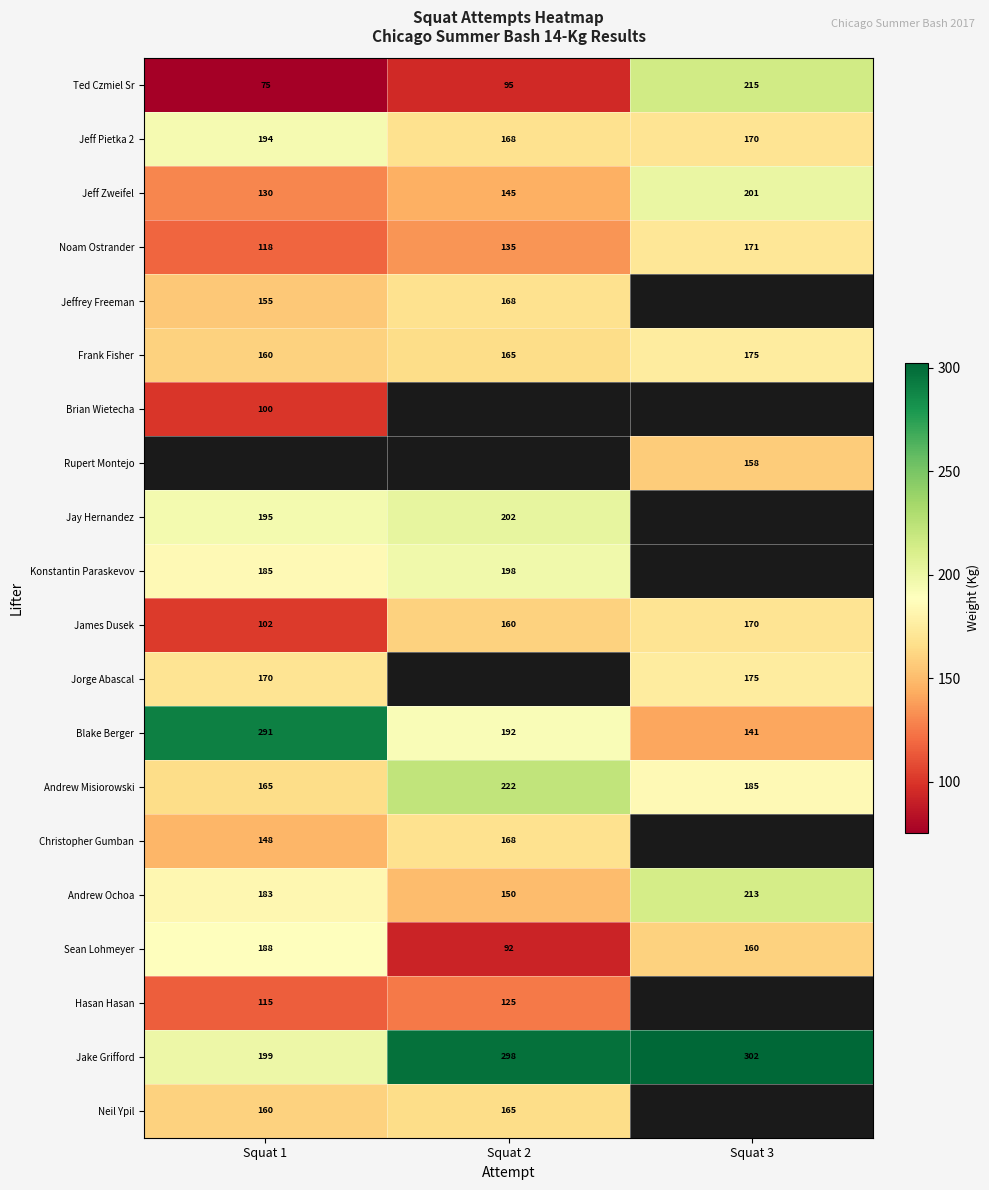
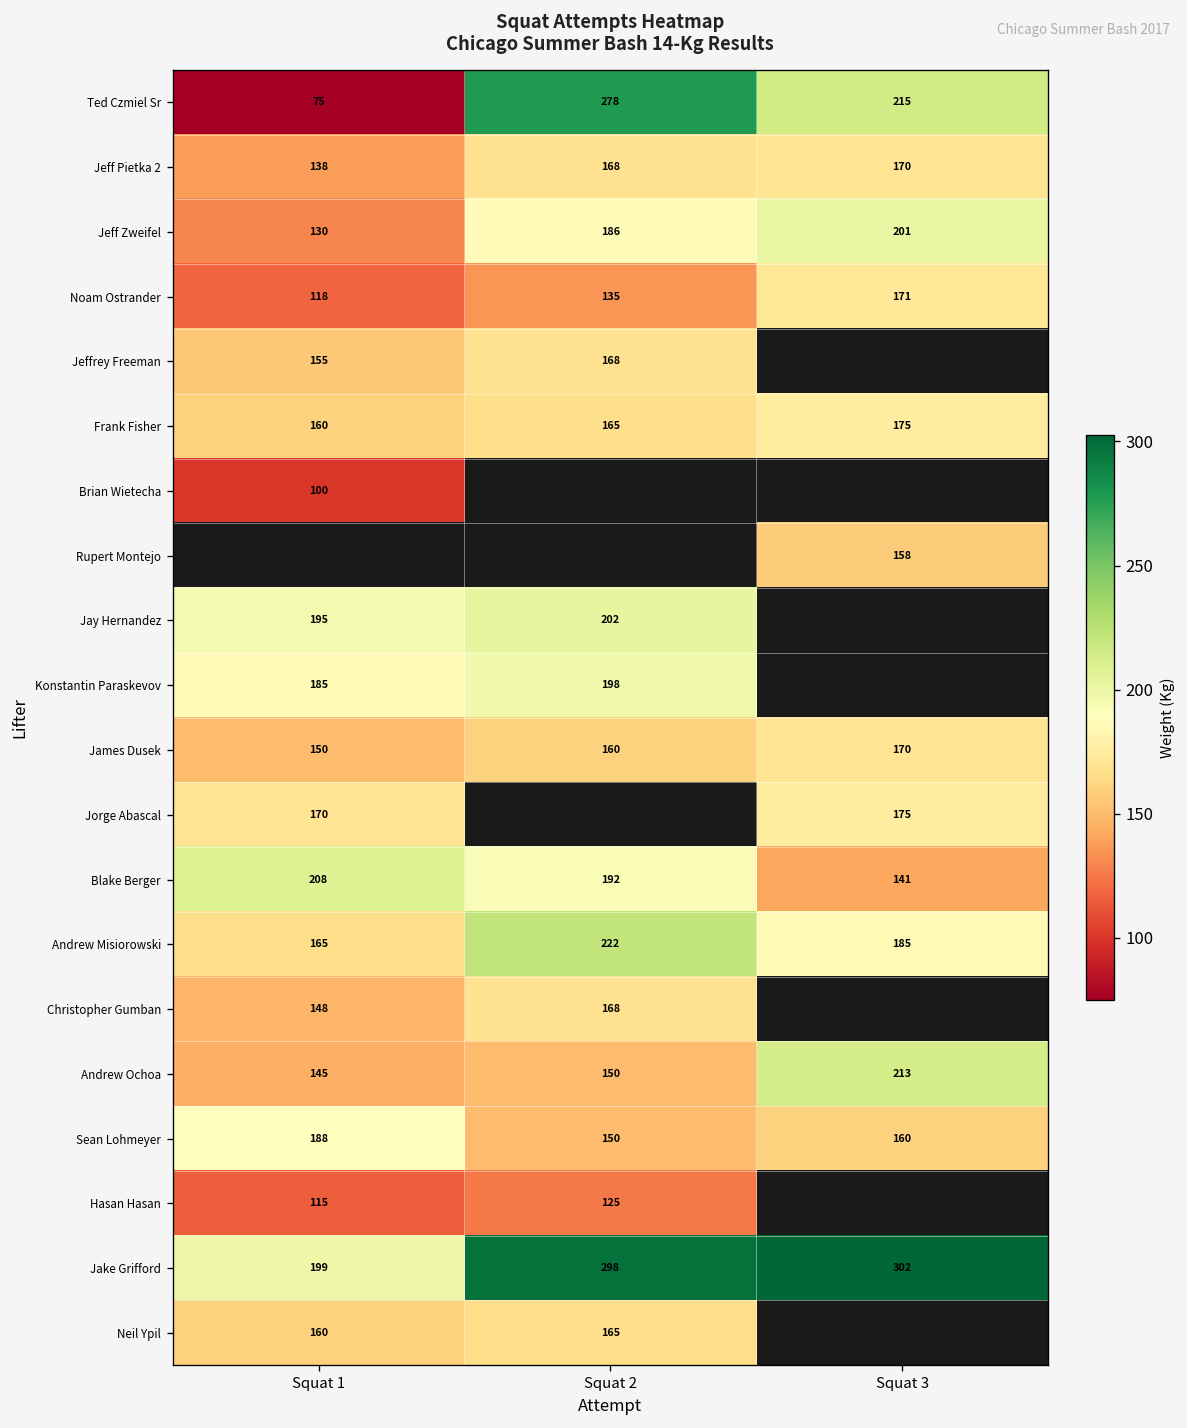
Ted Czmiel Sr, Squat 2: 95 -> 278
Jeff Pietka 2, Squat 1: 194 -> 138
Jeff Zweifel, Squat 2: 145 -> 186
James Dusek, Squat 1: 102 -> 150
Blake Berger, Squat 1: 291 -> 208
Andrew Ochoa, Squat 1: 183 -> 145
Sean Lohmeyer, Squat 2: 92 -> 150
